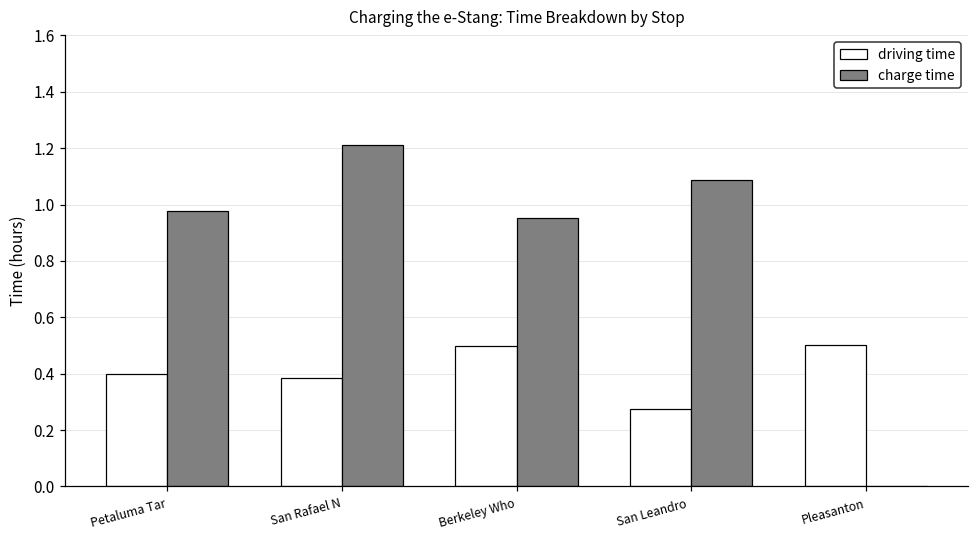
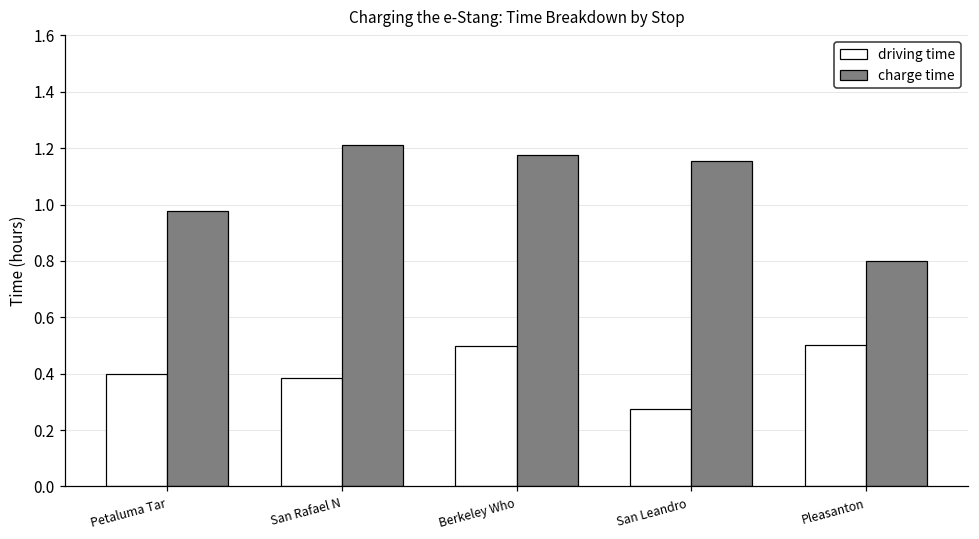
charge time, Berkeley Who: 0.95 -> 1.18
charge time, San Leandro: 1.09 -> 1.15
charge time, Pleasanton: 0.0 -> 0.8
